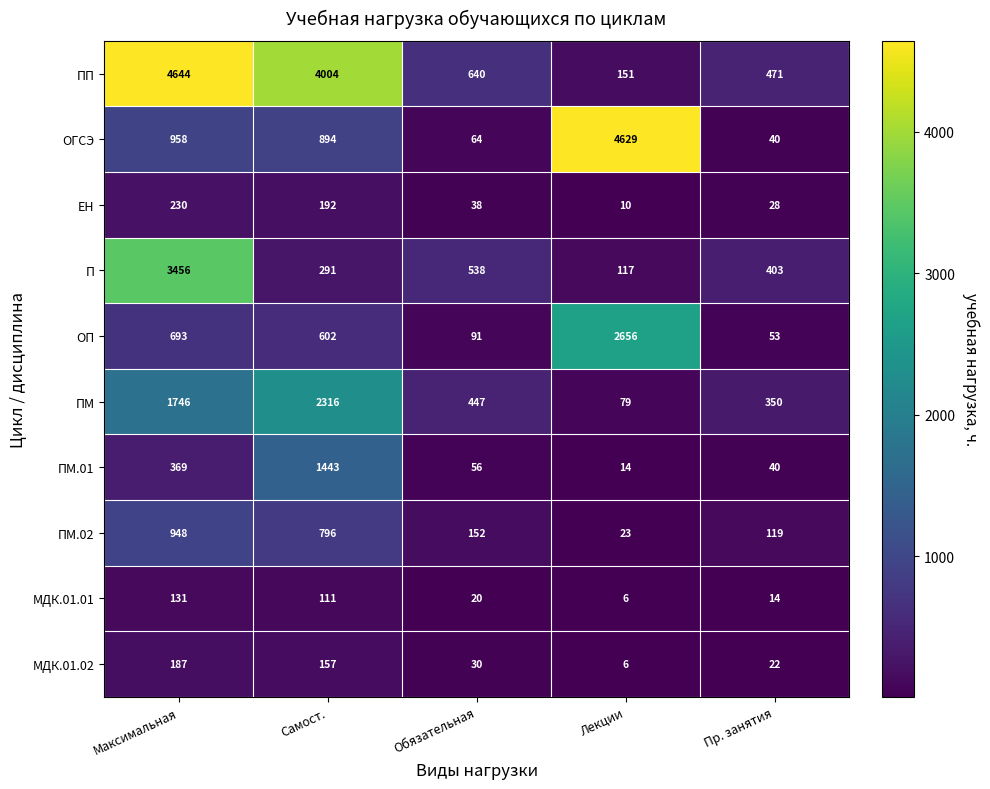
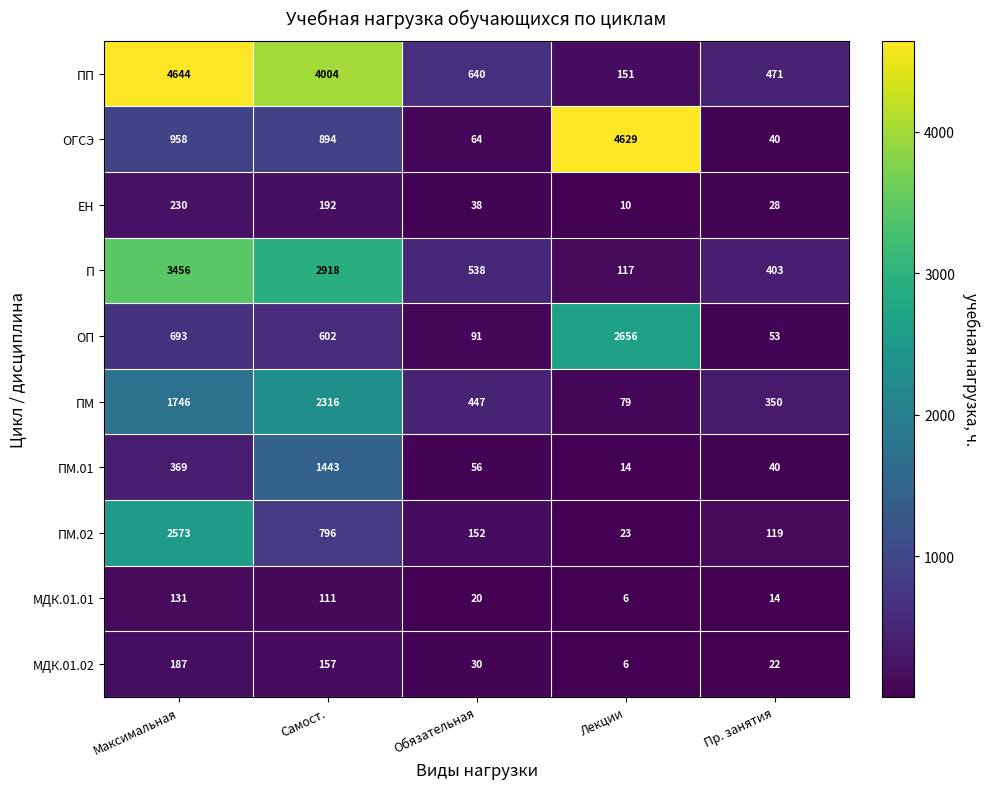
П, Самост.: 291 -> 2918
ПМ.02, Максимальная: 948 -> 2573
